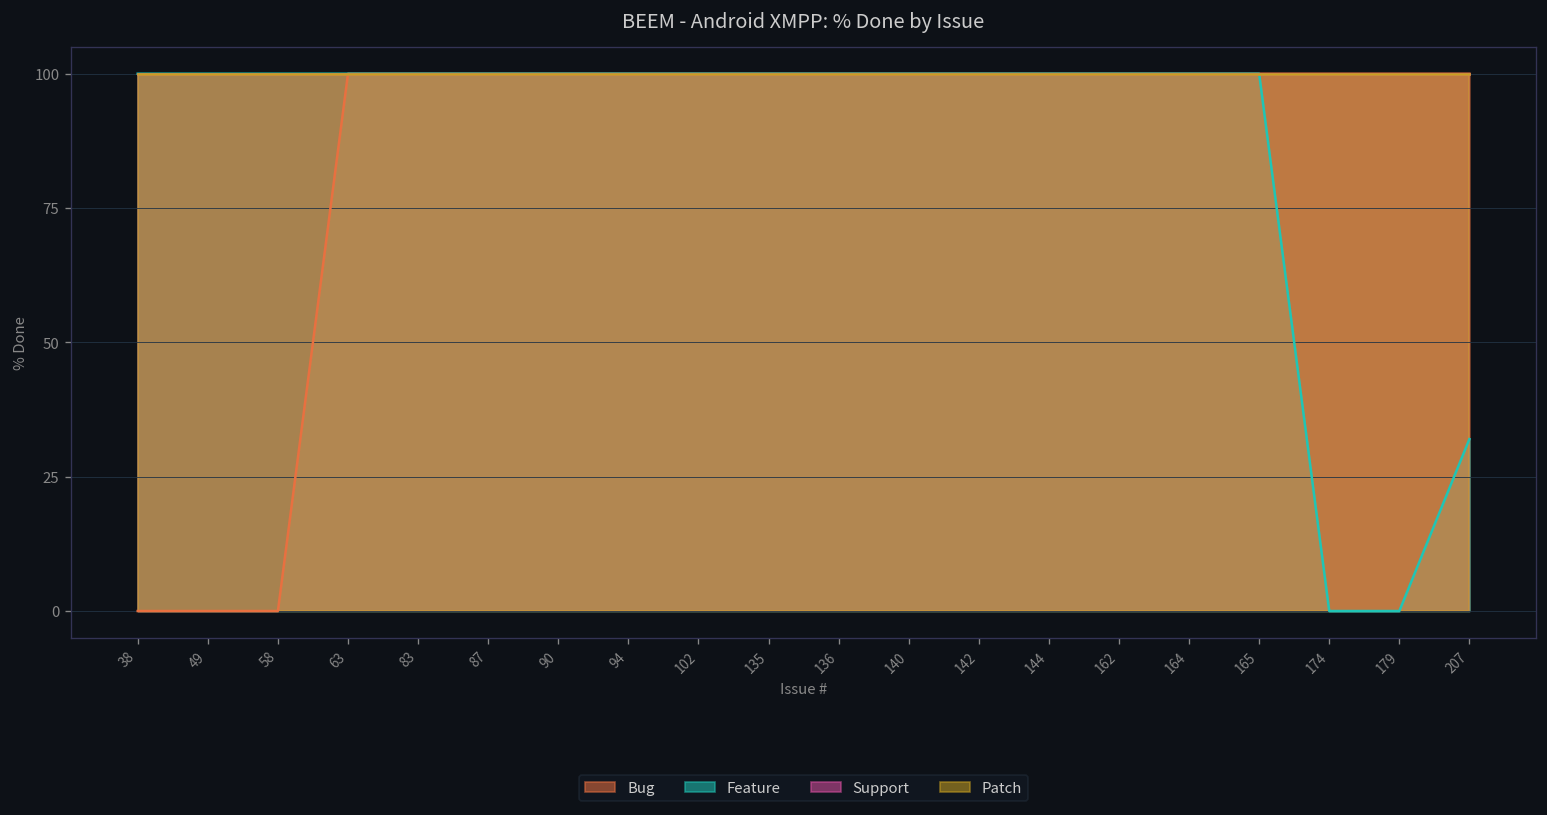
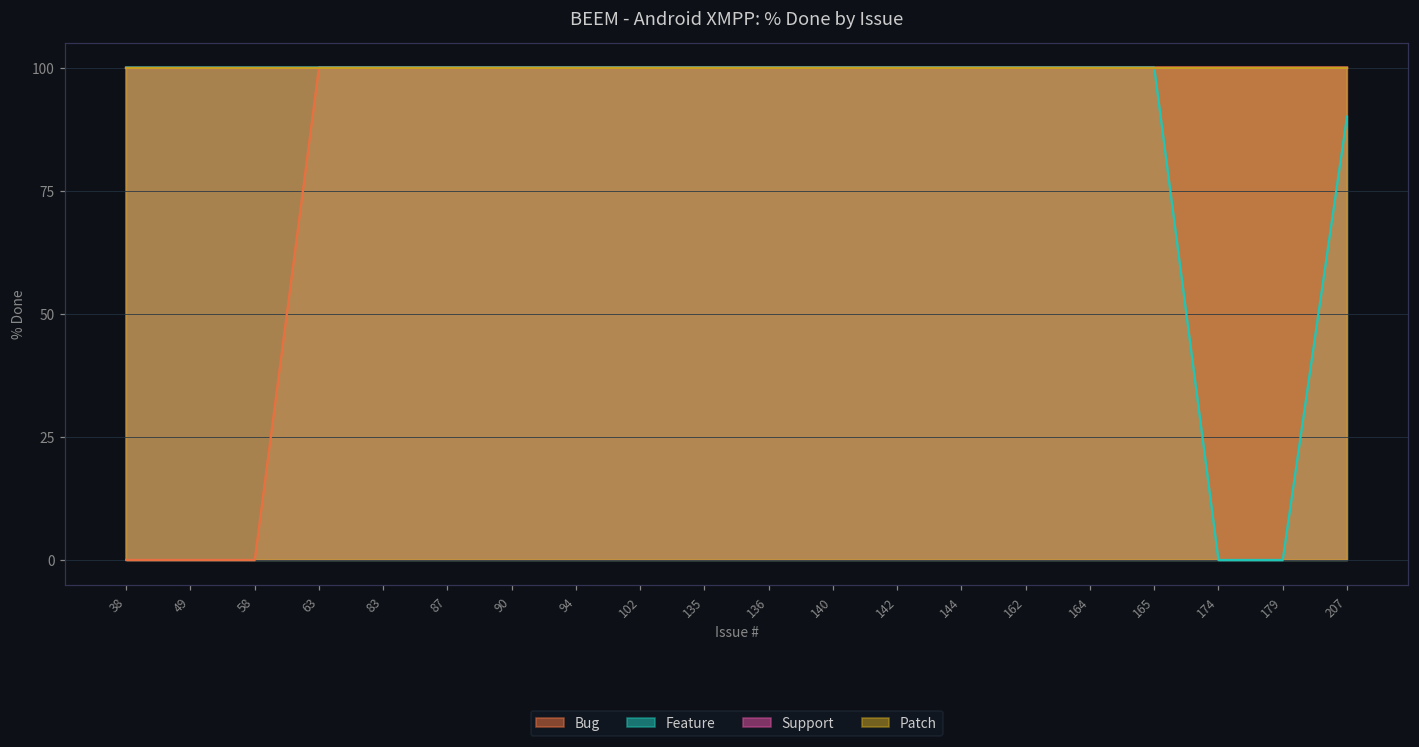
Feature, 207: 32 -> 90
